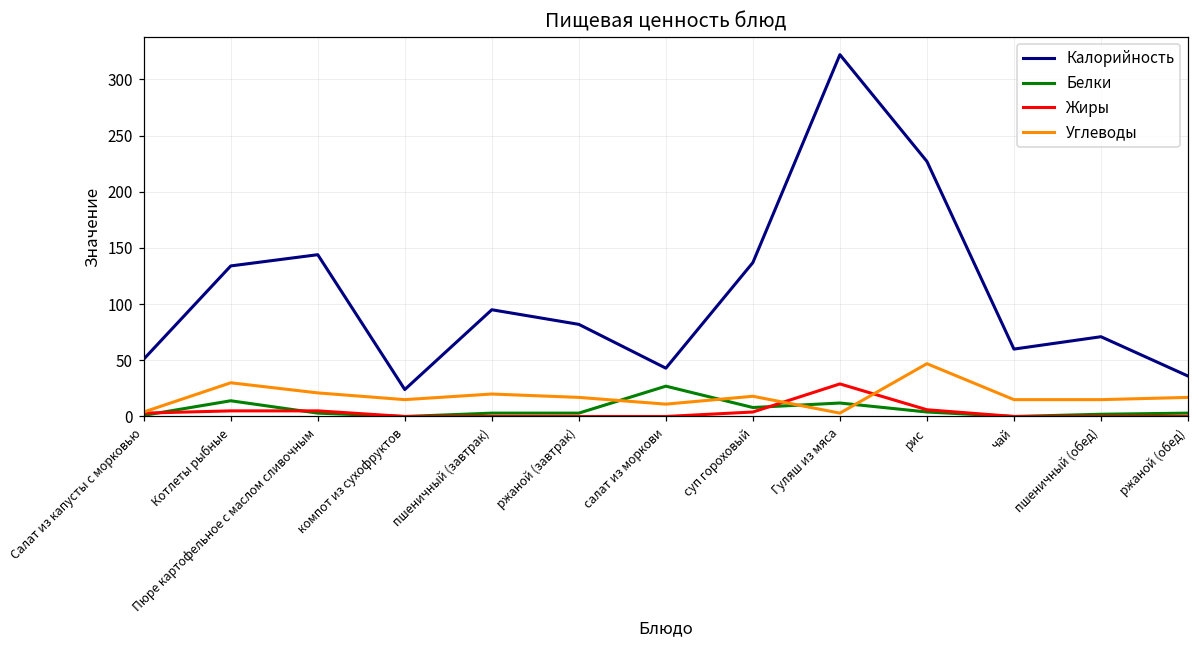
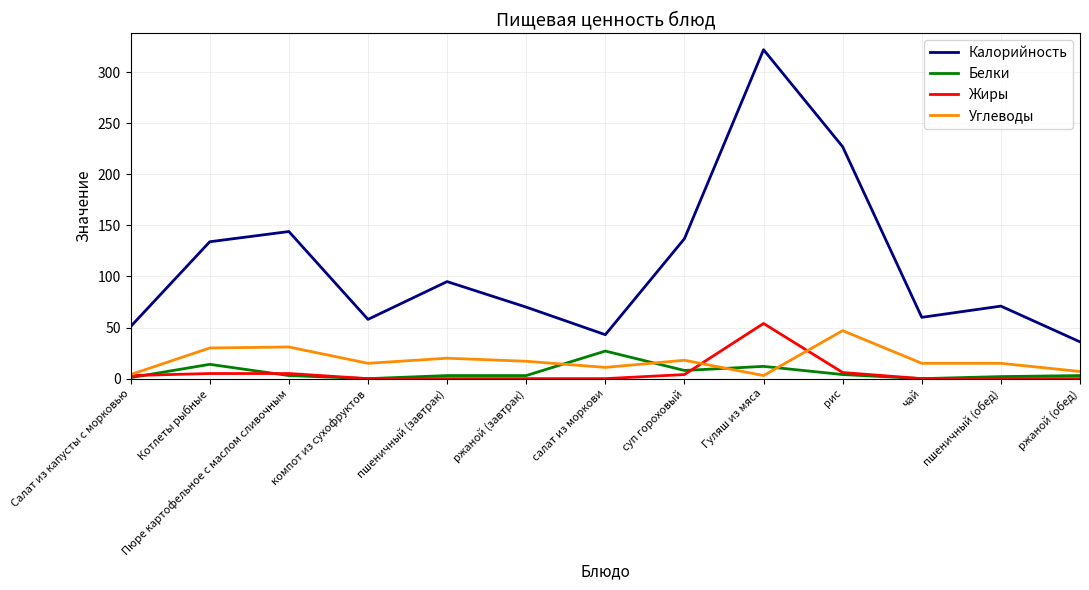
Углеводы, Пюре картофельное с маслом сливочным: 21 -> 31
Калорийность, компот из сухофруктов: 24 -> 58
Калорийность, ржаной (завтрак): 82 -> 70
Жиры, Гуляш из мяса: 29 -> 54
Углеводы, ржаной (обед): 17 -> 7
